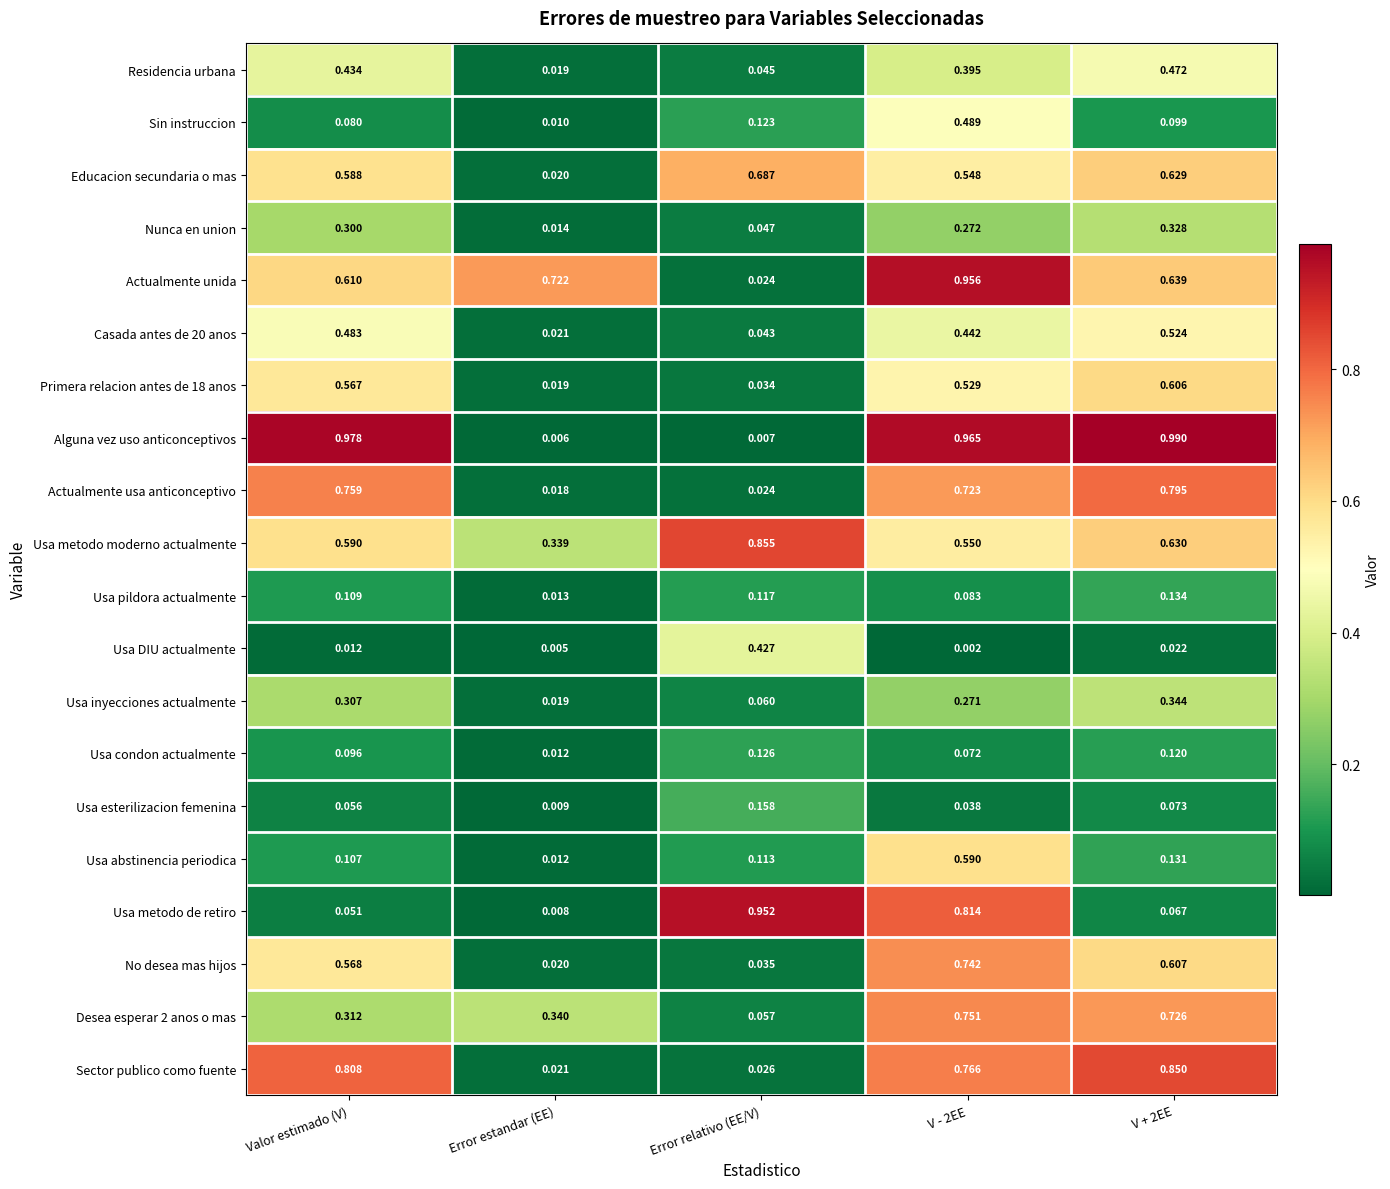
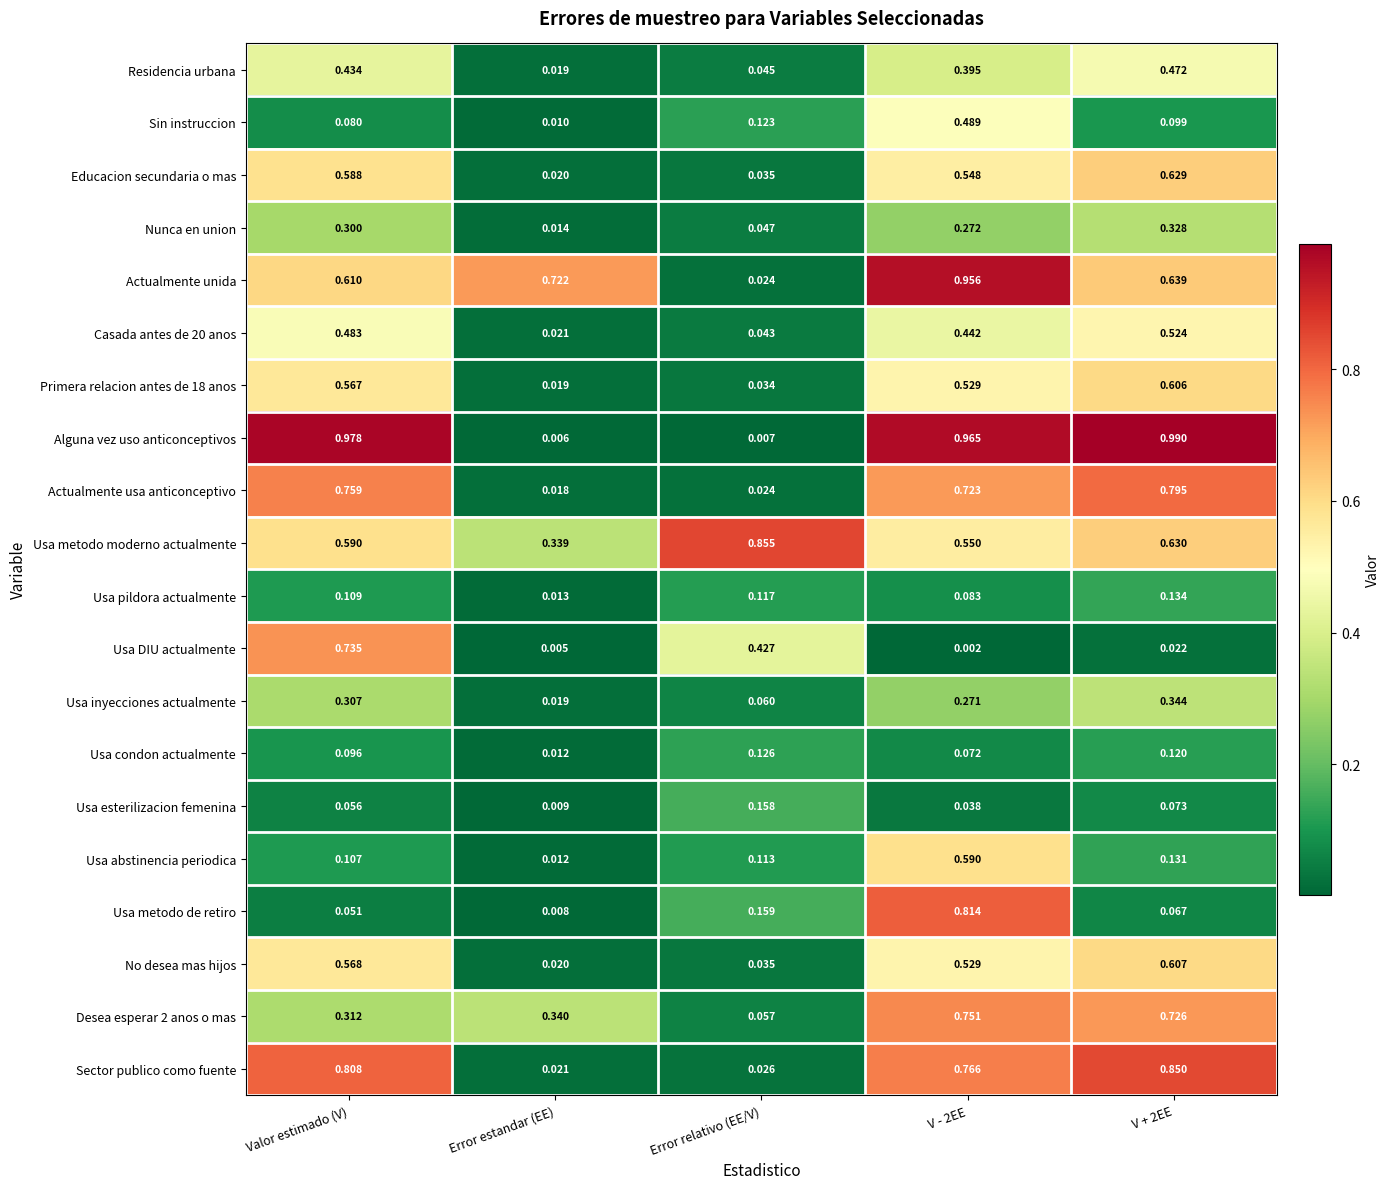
Educacion secundaria o mas, Error relativo (EE/V): 0.687 -> 0.035
Usa DIU actualmente, Valor estimado (V): 0.012 -> 0.735
Usa metodo de retiro, Error relativo (EE/V): 0.952 -> 0.159
No desea mas hijos, V - 2EE: 0.742 -> 0.529
